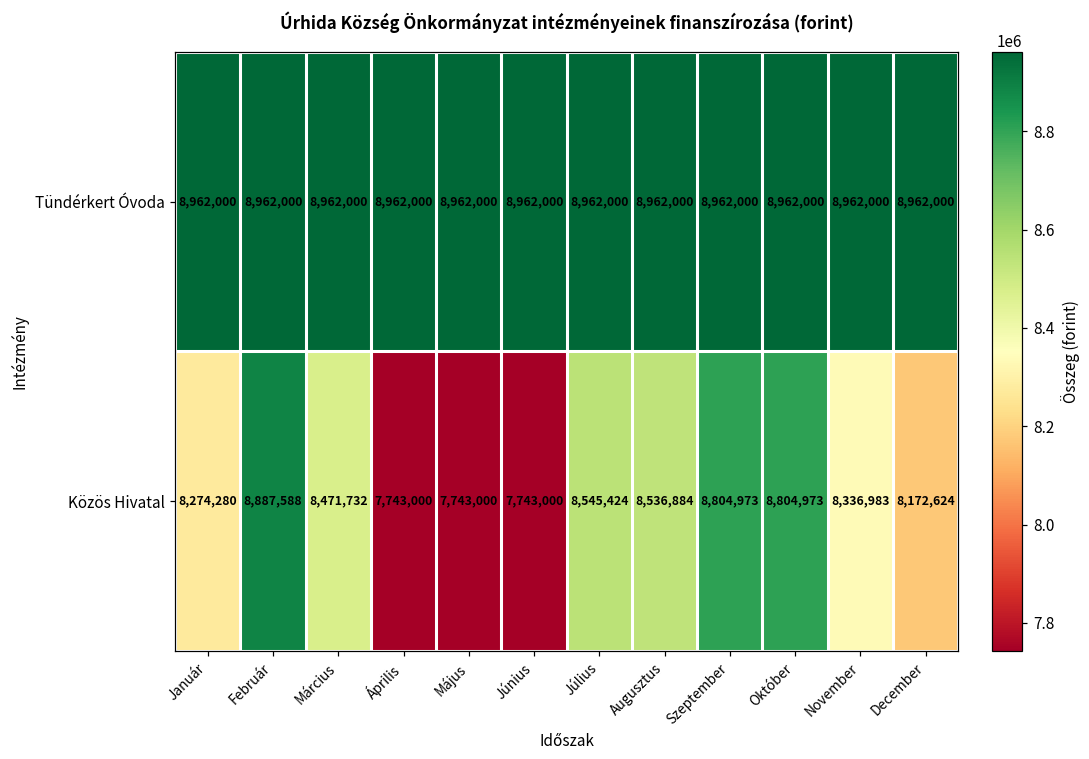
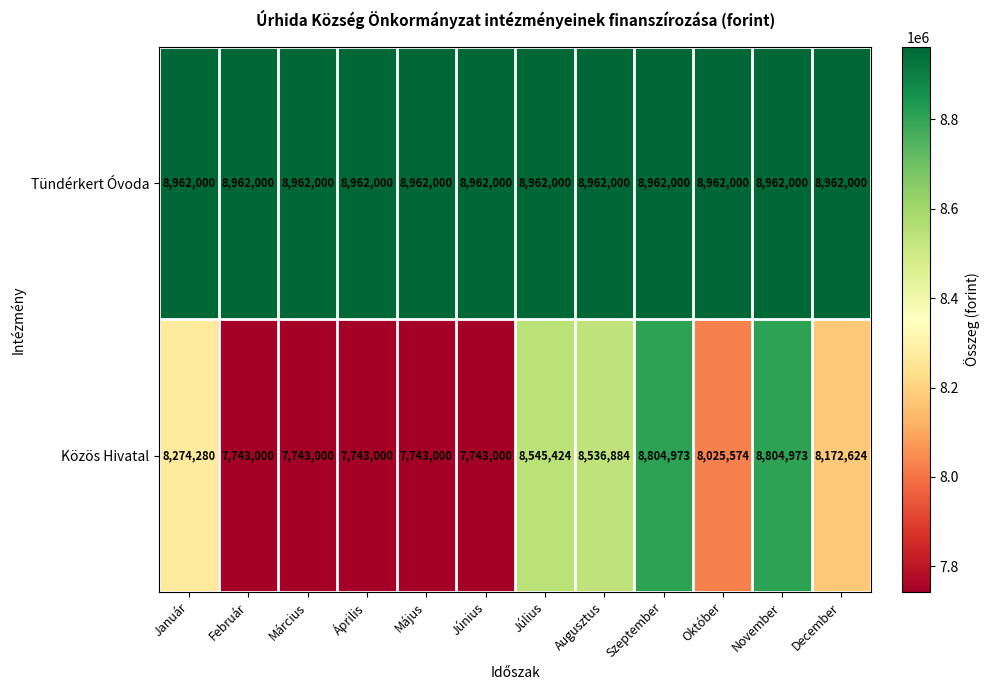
Közös Hivatal, Február: 8,887,588 -> 7,743,000
Közös Hivatal, Március: 8,471,732 -> 7,743,000
Közös Hivatal, Október: 8,804,973 -> 8,025,574
Közös Hivatal, November: 8,336,983 -> 8,804,973
